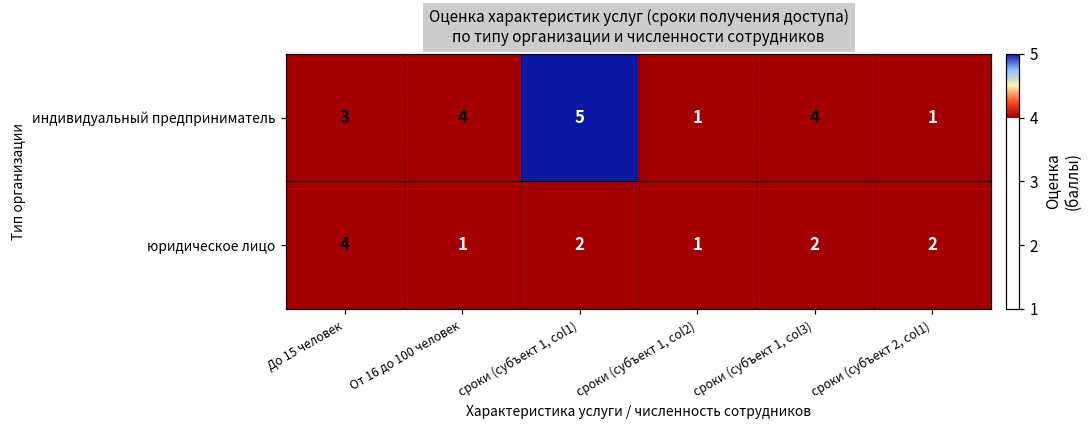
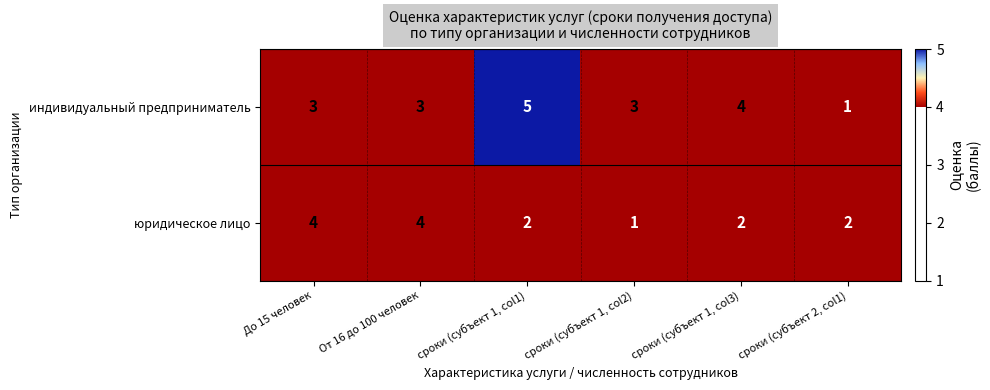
индивидуальный предприниматель, От 16 до 100 человек: 4 -> 3
индивидуальный предприниматель, сроки (субъект 1, col2): 1 -> 3
юридическое лицо, От 16 до 100 человек: 1 -> 4
